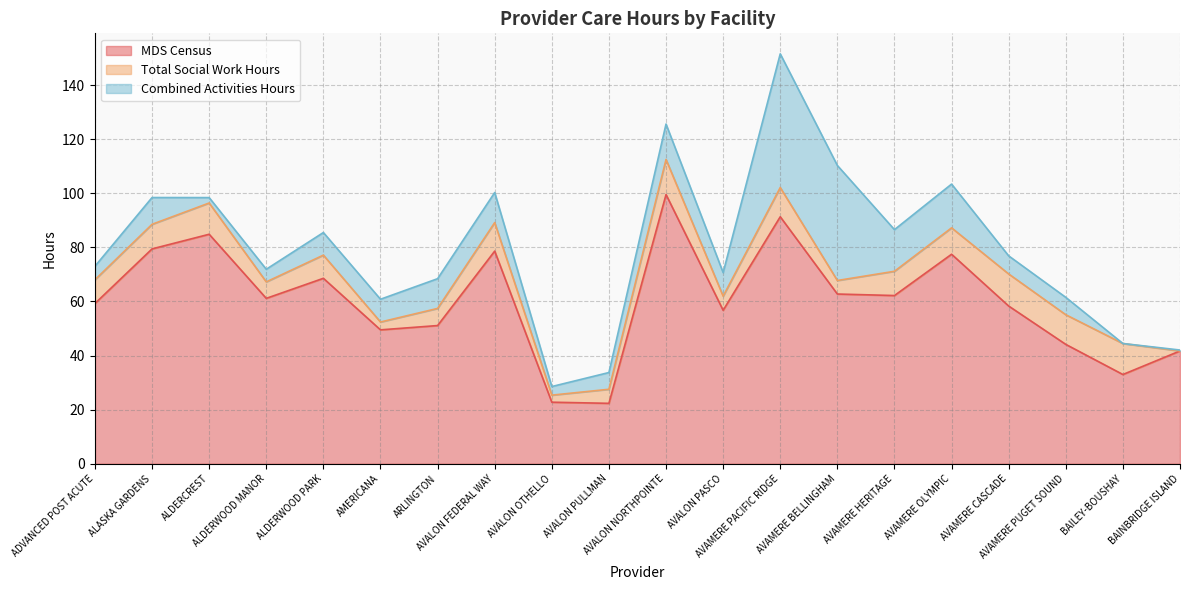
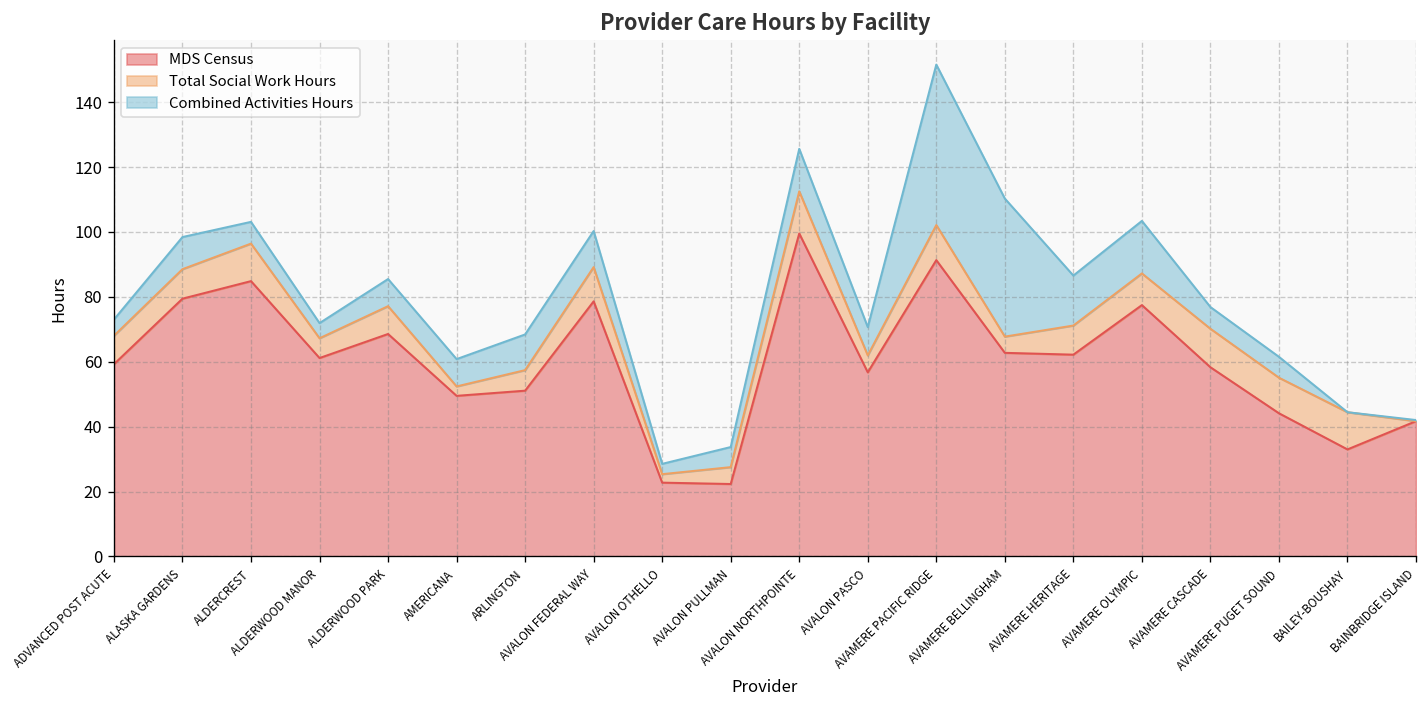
Combined Activities Hours, ALDERCREST: 2 -> 7
